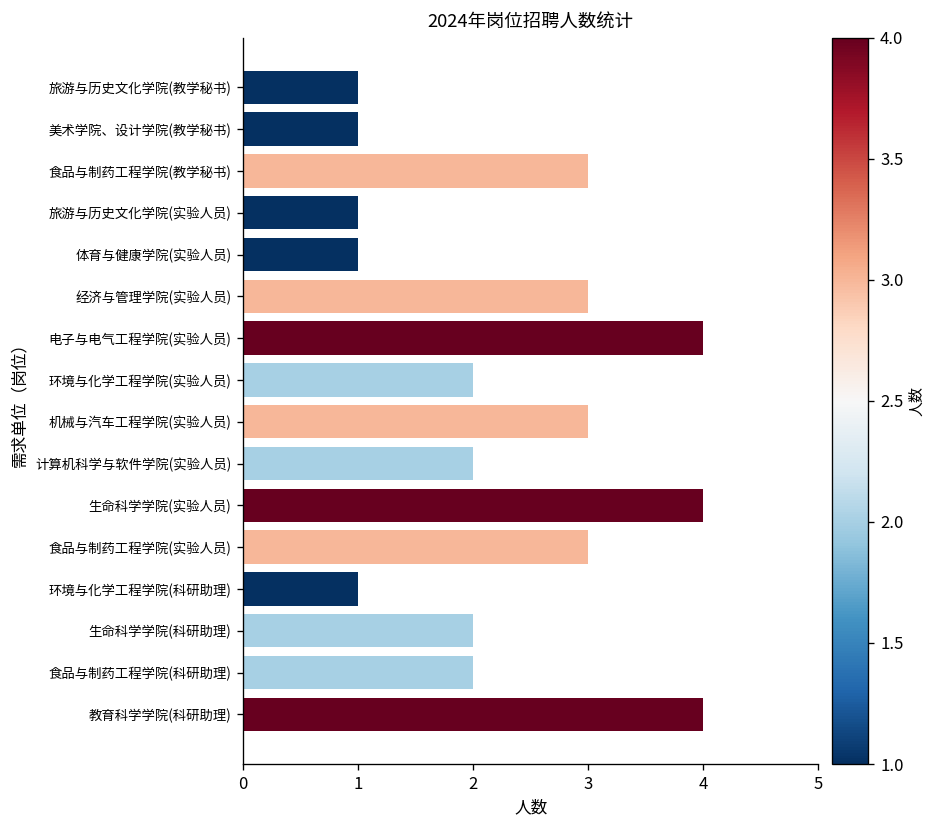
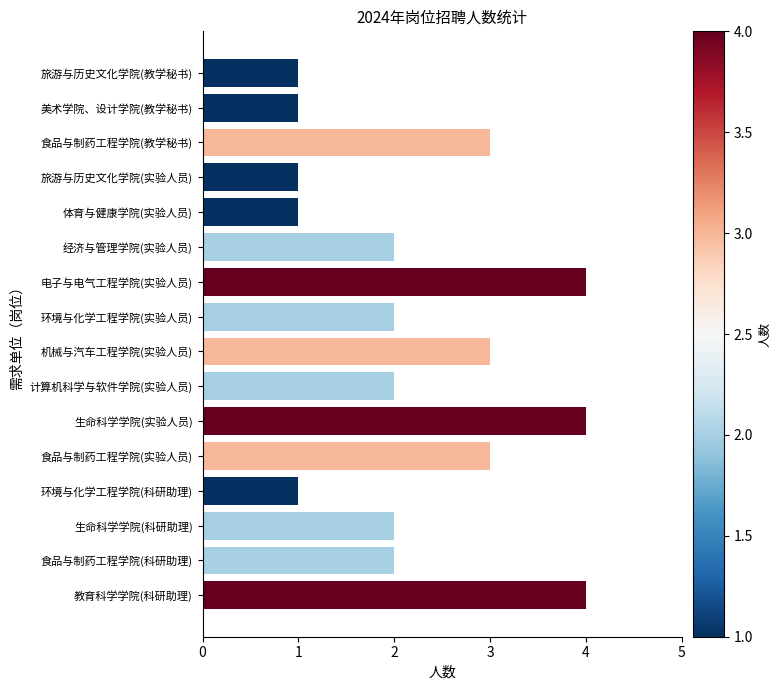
经济与管理学院(实验人员): 3 -> 2
